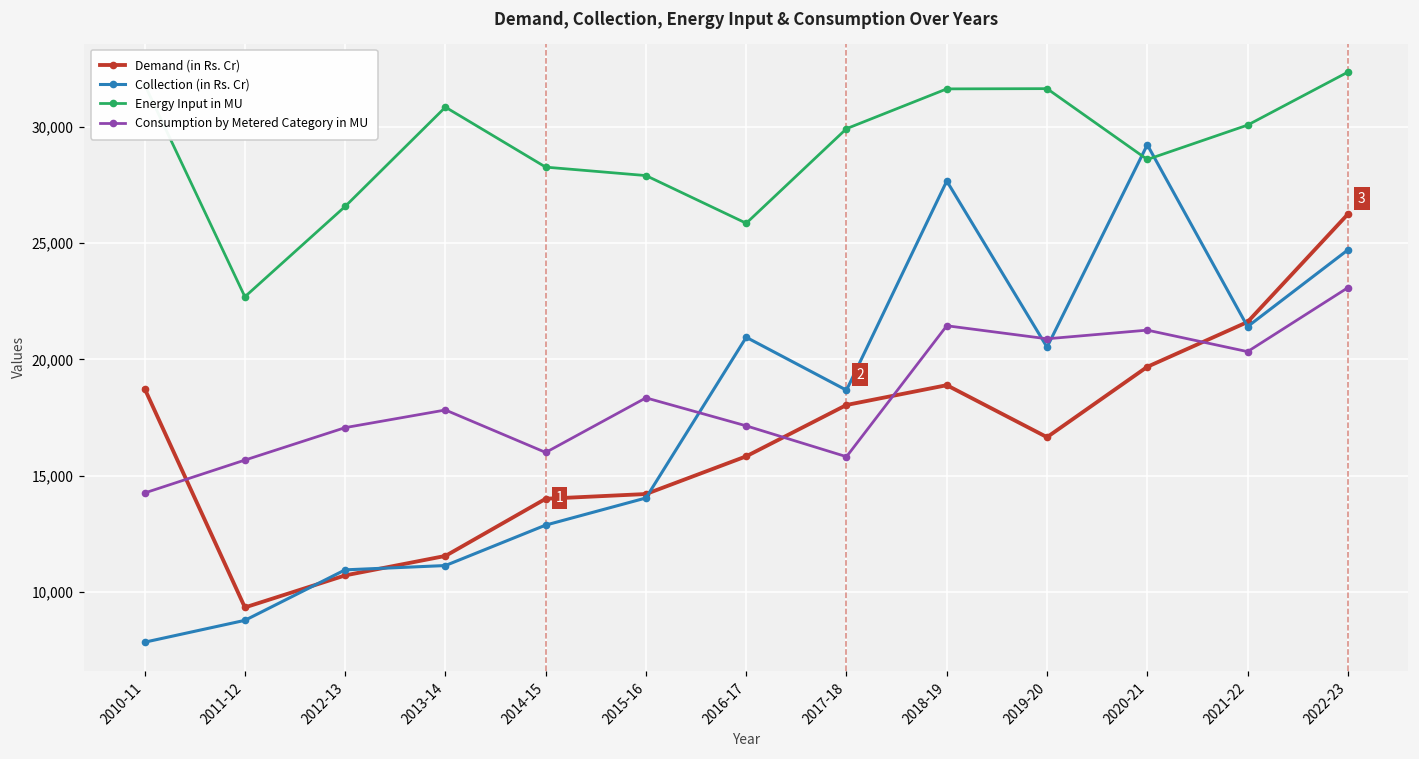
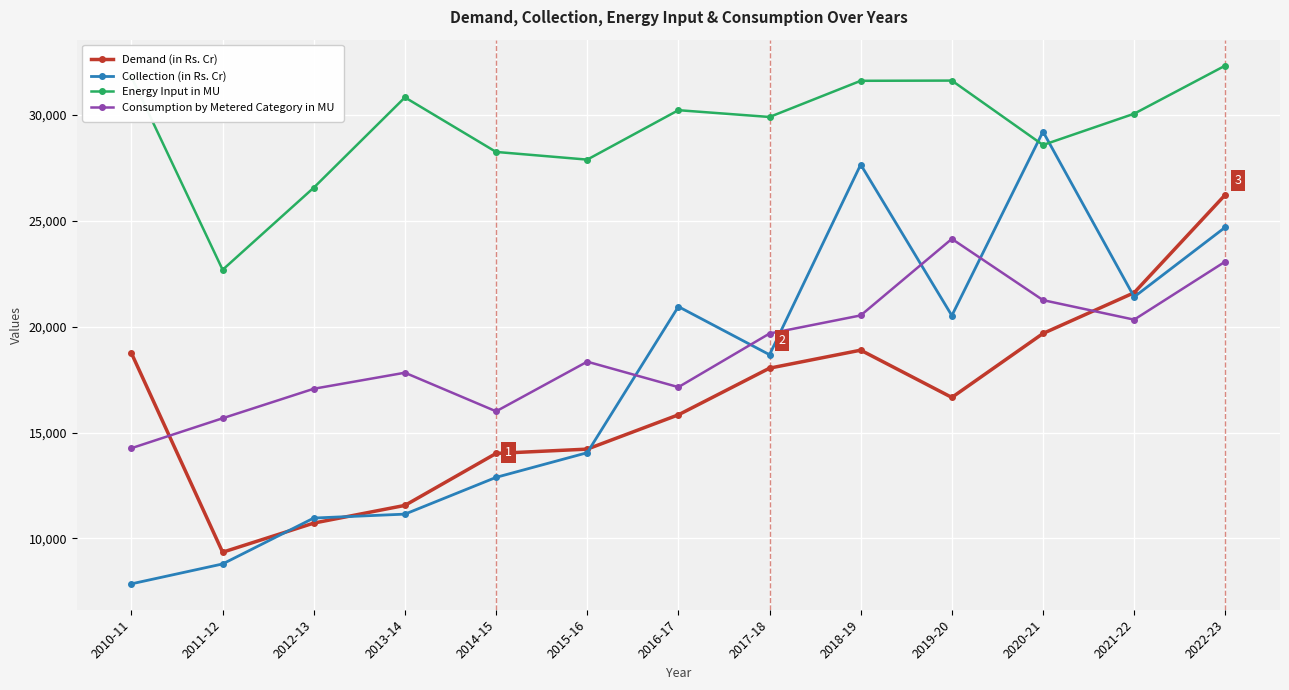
Energy Input in MU, 2016-17: 25,800 -> 30,200
Consumption by Metered Category in MU, 2017-18: 15,800 -> 19,700
Consumption by Metered Category in MU, 2018-19: 21,400 -> 20,500
Consumption by Metered Category in MU, 2019-20: 20,900 -> 24,100
